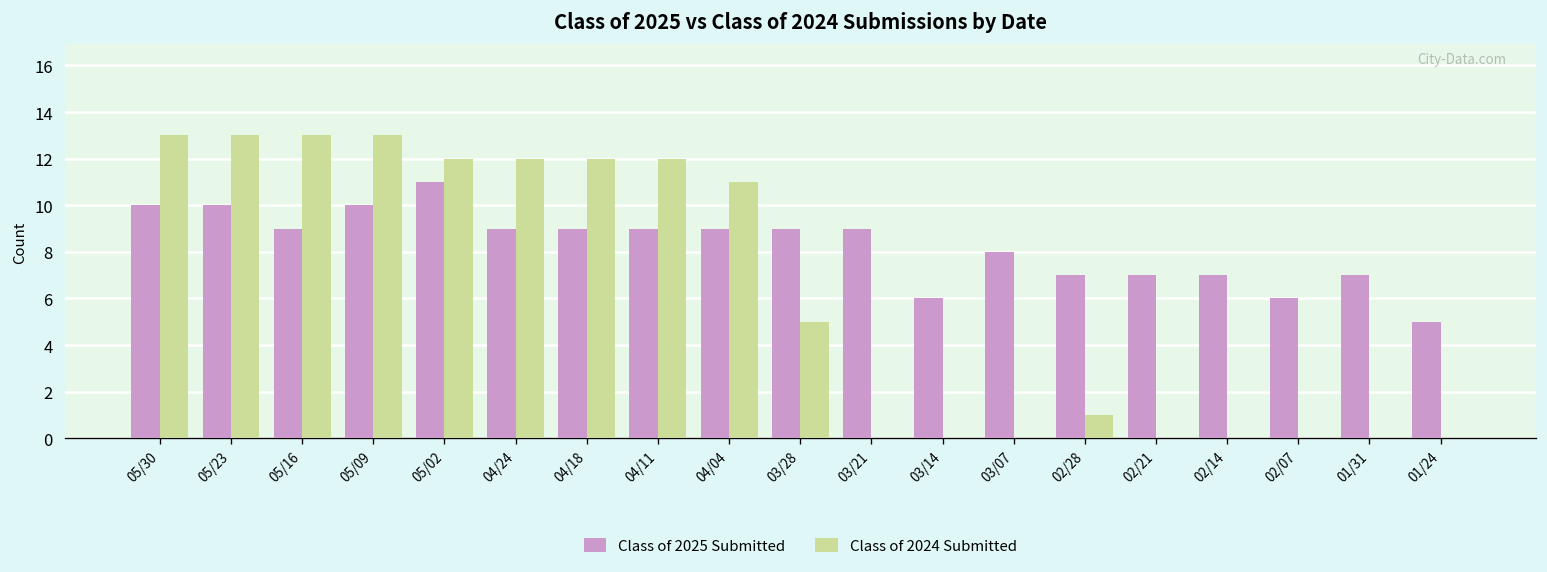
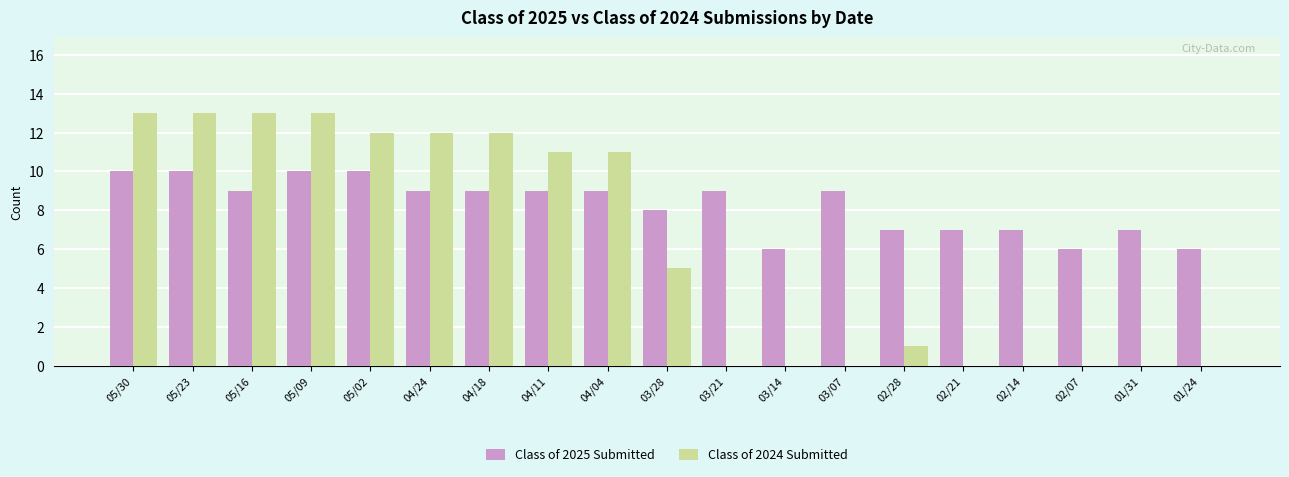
Class of 2025 Submitted, 05/02: 11 -> 10
Class of 2024 Submitted, 04/11: 12 -> 11
Class of 2025 Submitted, 03/28: 9 -> 8
Class of 2025 Submitted, 03/07: 8 -> 9
Class of 2025 Submitted, 01/24: 5 -> 6
